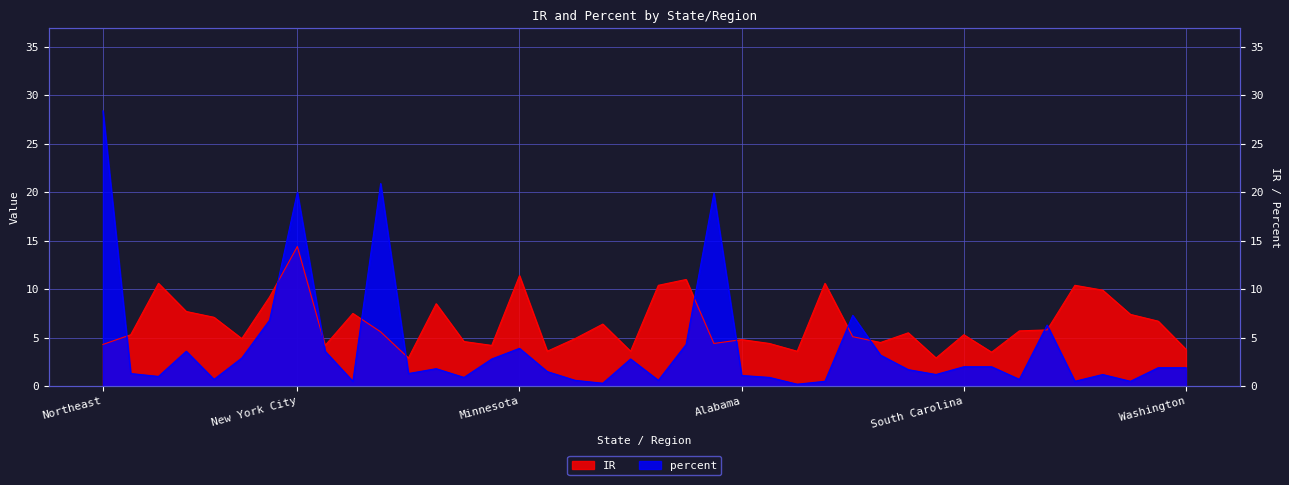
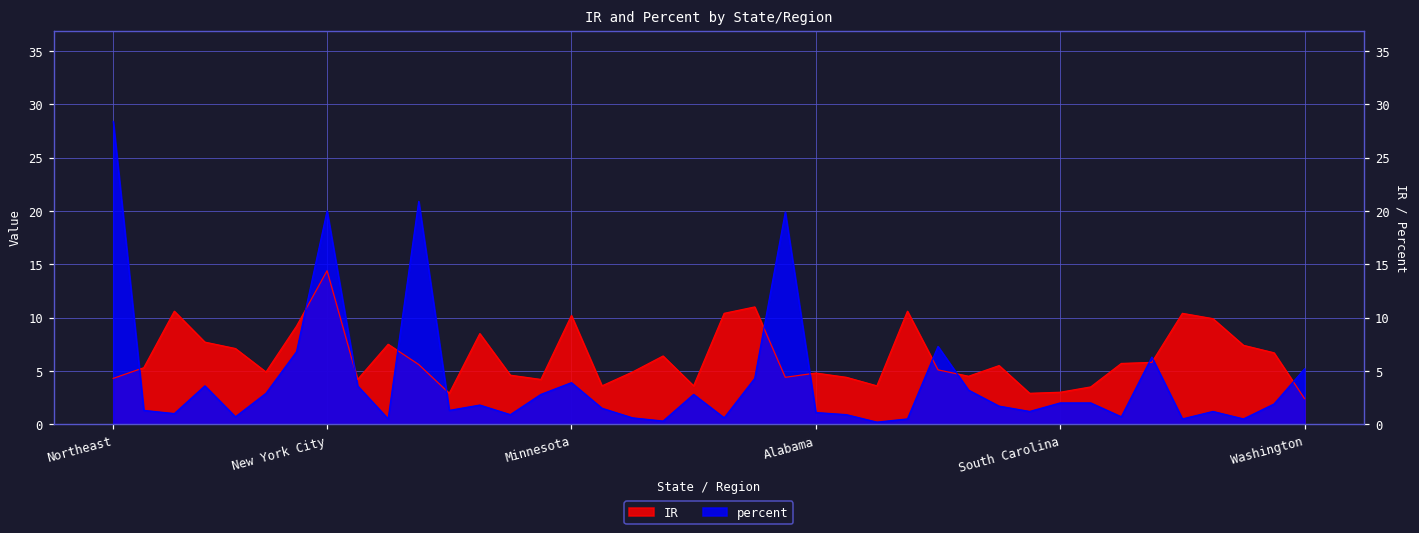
IR, Minnesota: 11 -> 10
IR, South Carolina: 5 -> 3
IR, Washington: 4 -> 2
percent, Washington: 2 -> 5
